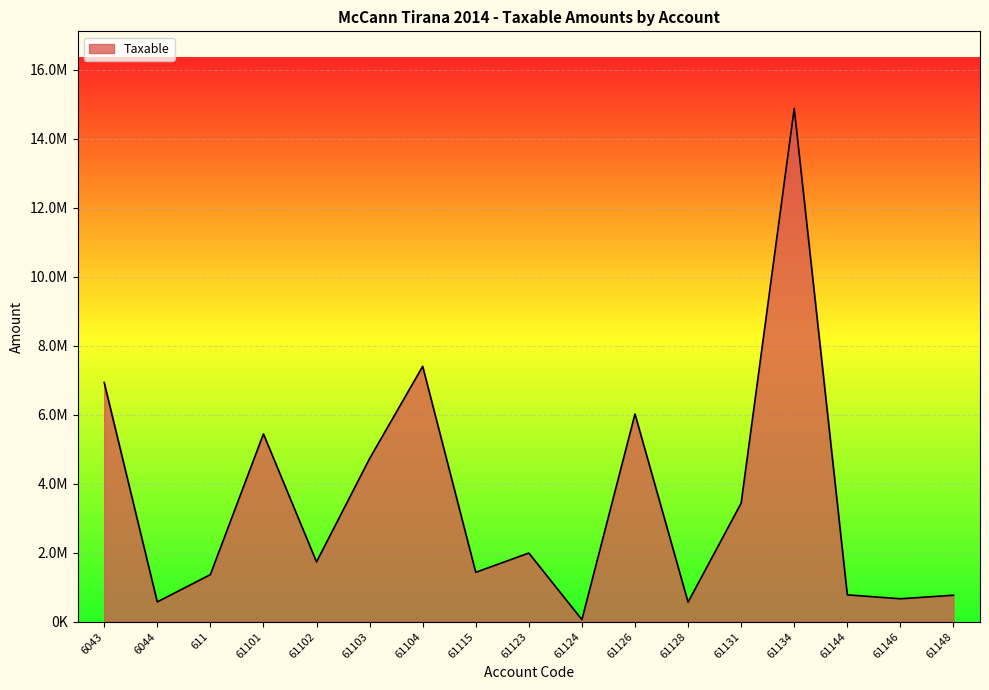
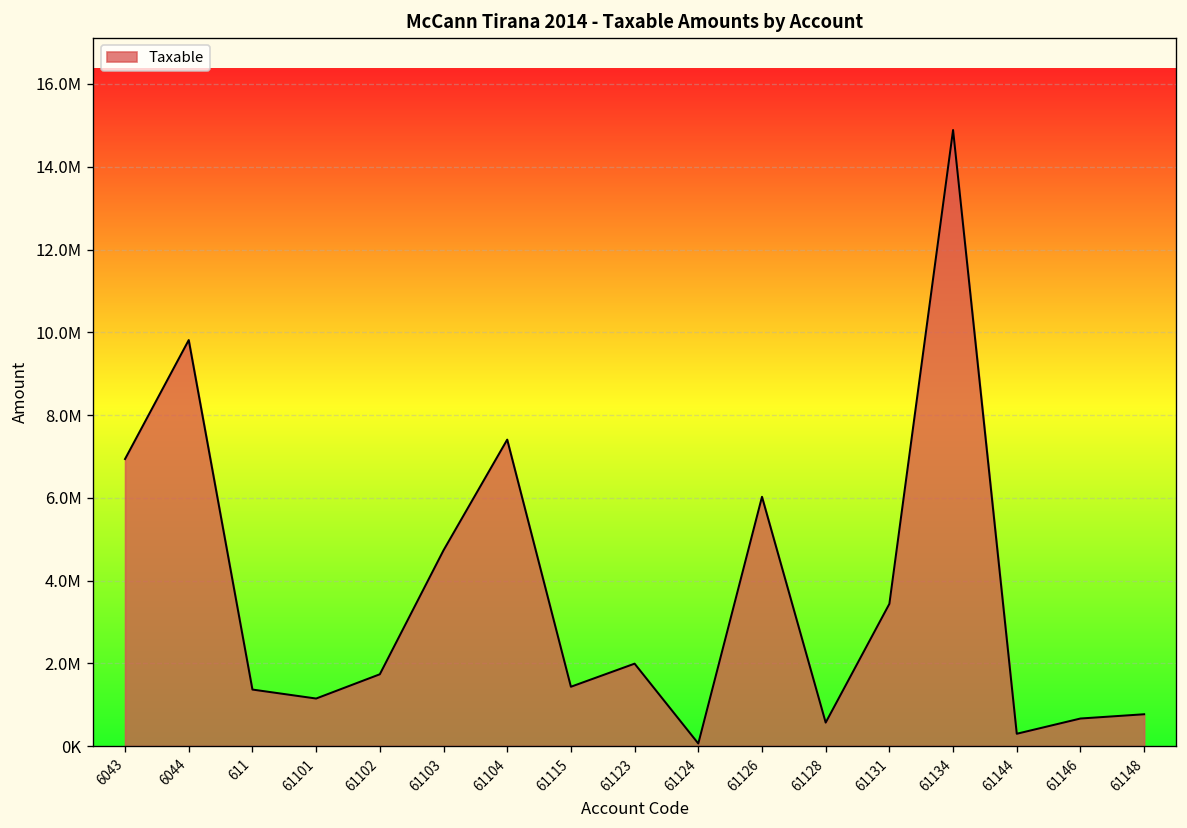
6044: 600000 -> 9800000
61101: 5400000 -> 1100000
61144: 800000 -> 300000
